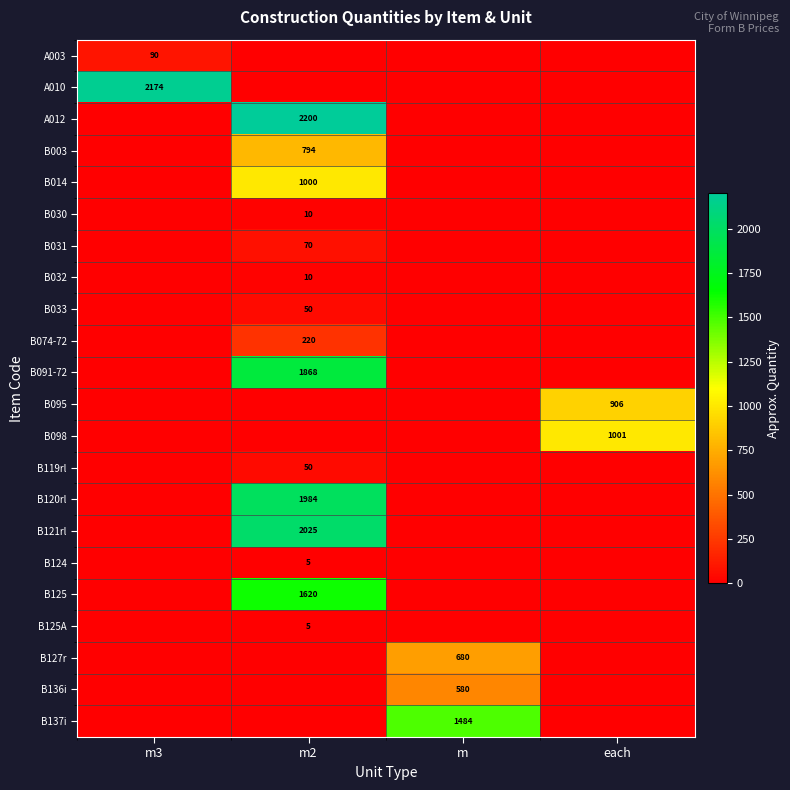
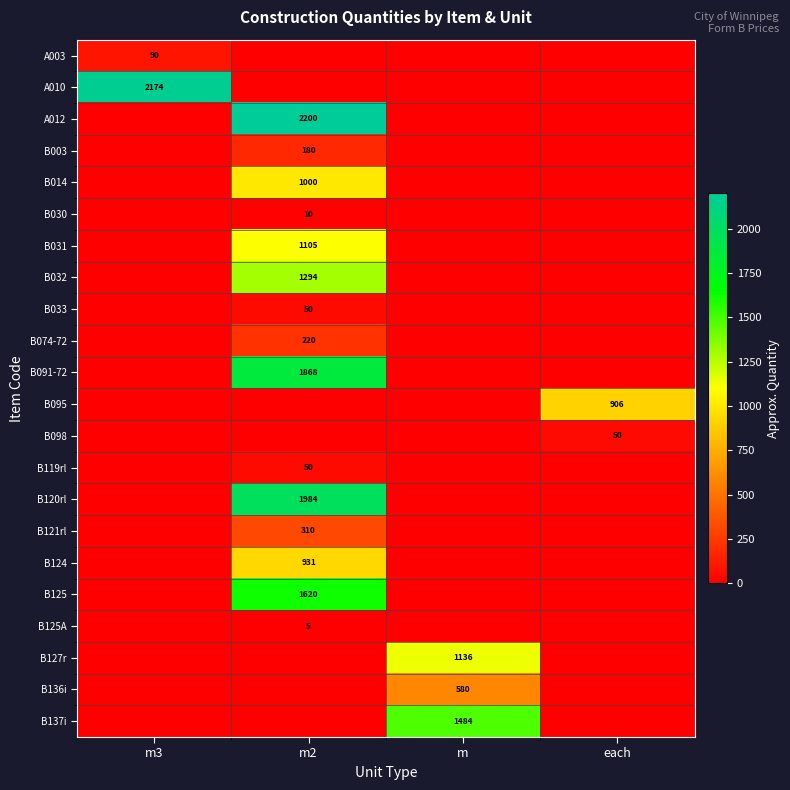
B003, m2: 794 -> 180
B031, m2: 70 -> 1105
B032, m2: 10 -> 1294
B098, each: 1001 -> 50
B121rl, m2: 2025 -> 310
B124, m2: 5 -> 931
B127r, m: 680 -> 1136
